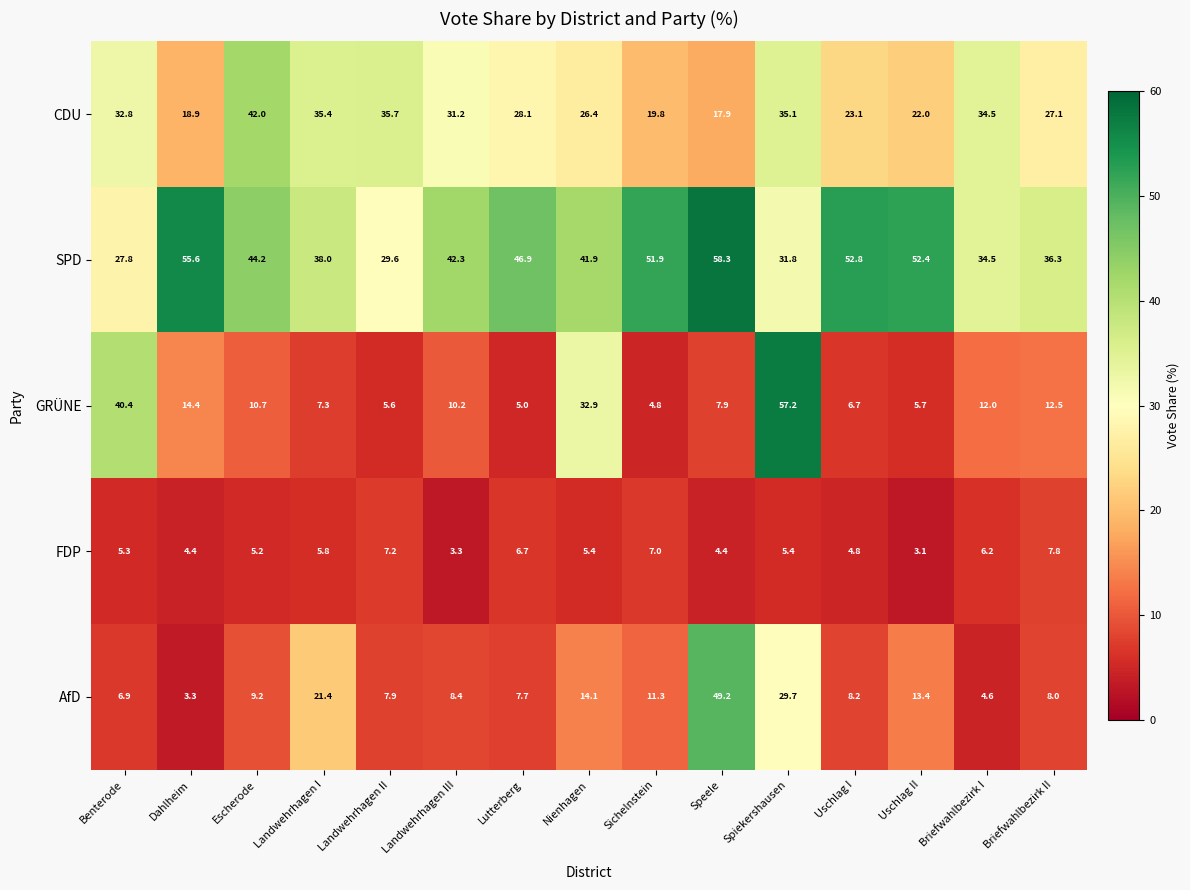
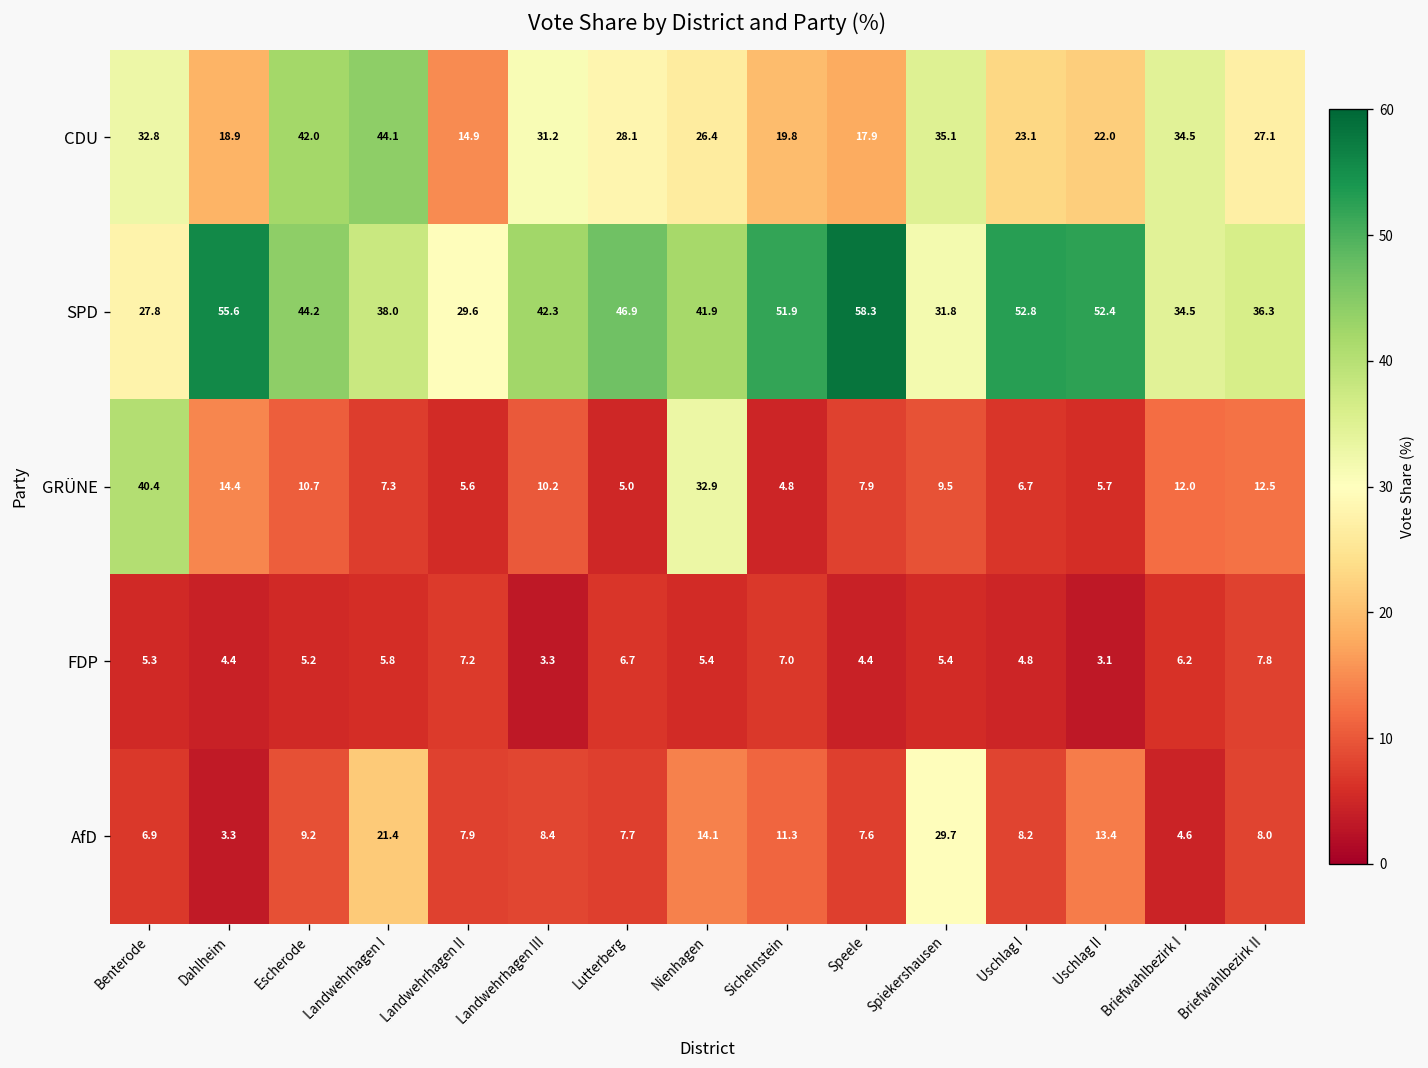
CDU, Landwehrhagen I: 35.4 -> 44.1
CDU, Landwehrhagen II: 35.7 -> 14.9
GRÜNE, Spiekershausen: 57.2 -> 9.5
AfD, Speele: 49.2 -> 7.6
